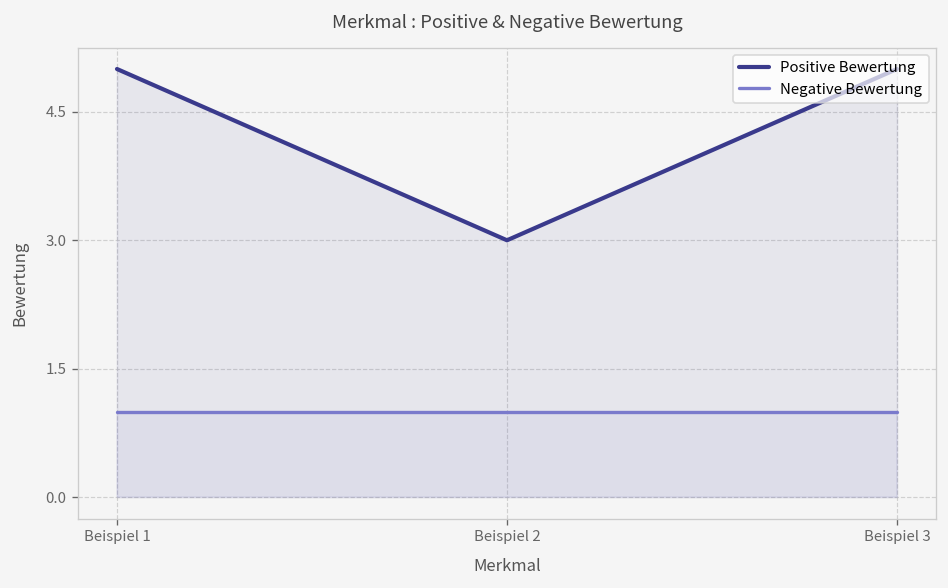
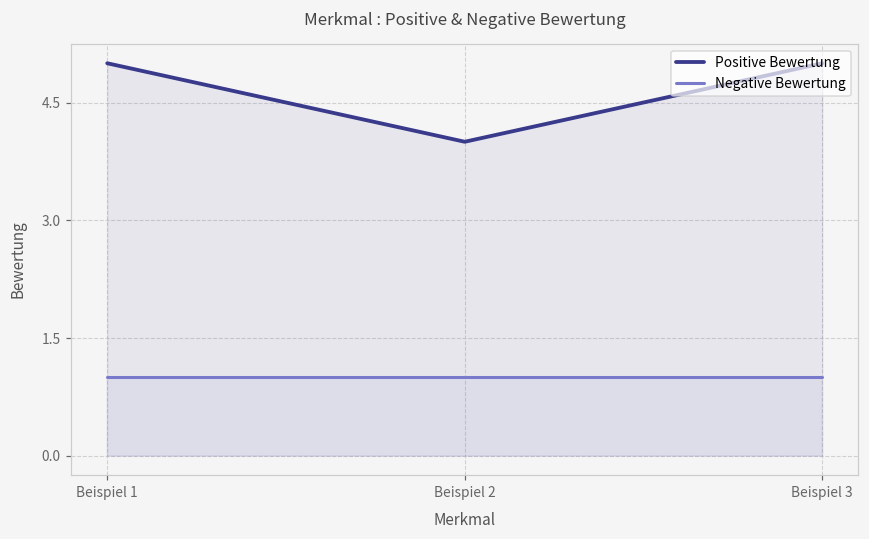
Positive Bewertung, Beispiel 2: 3 -> 4
